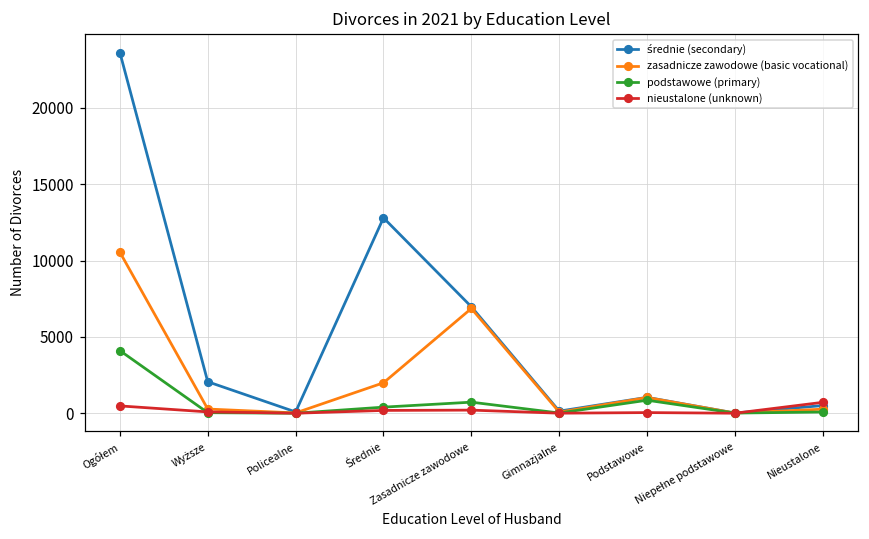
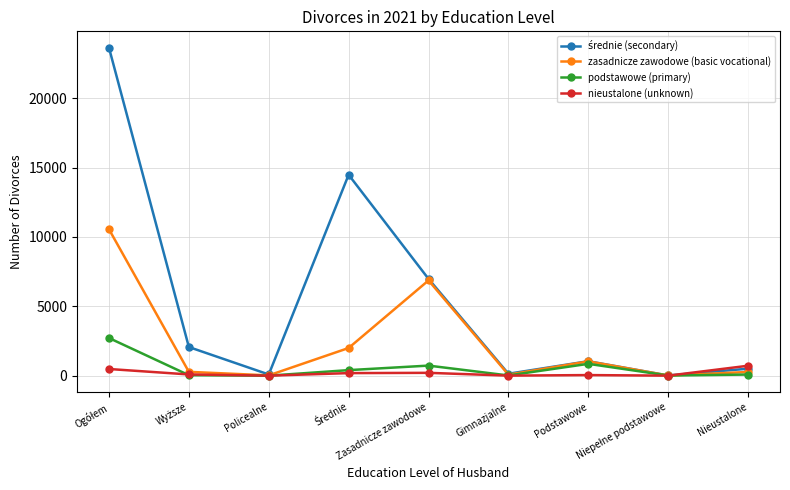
podstawowe (primary), Ogółem: 4100 -> 2700
średnie (secondary), Średnie: 12800 -> 14500
